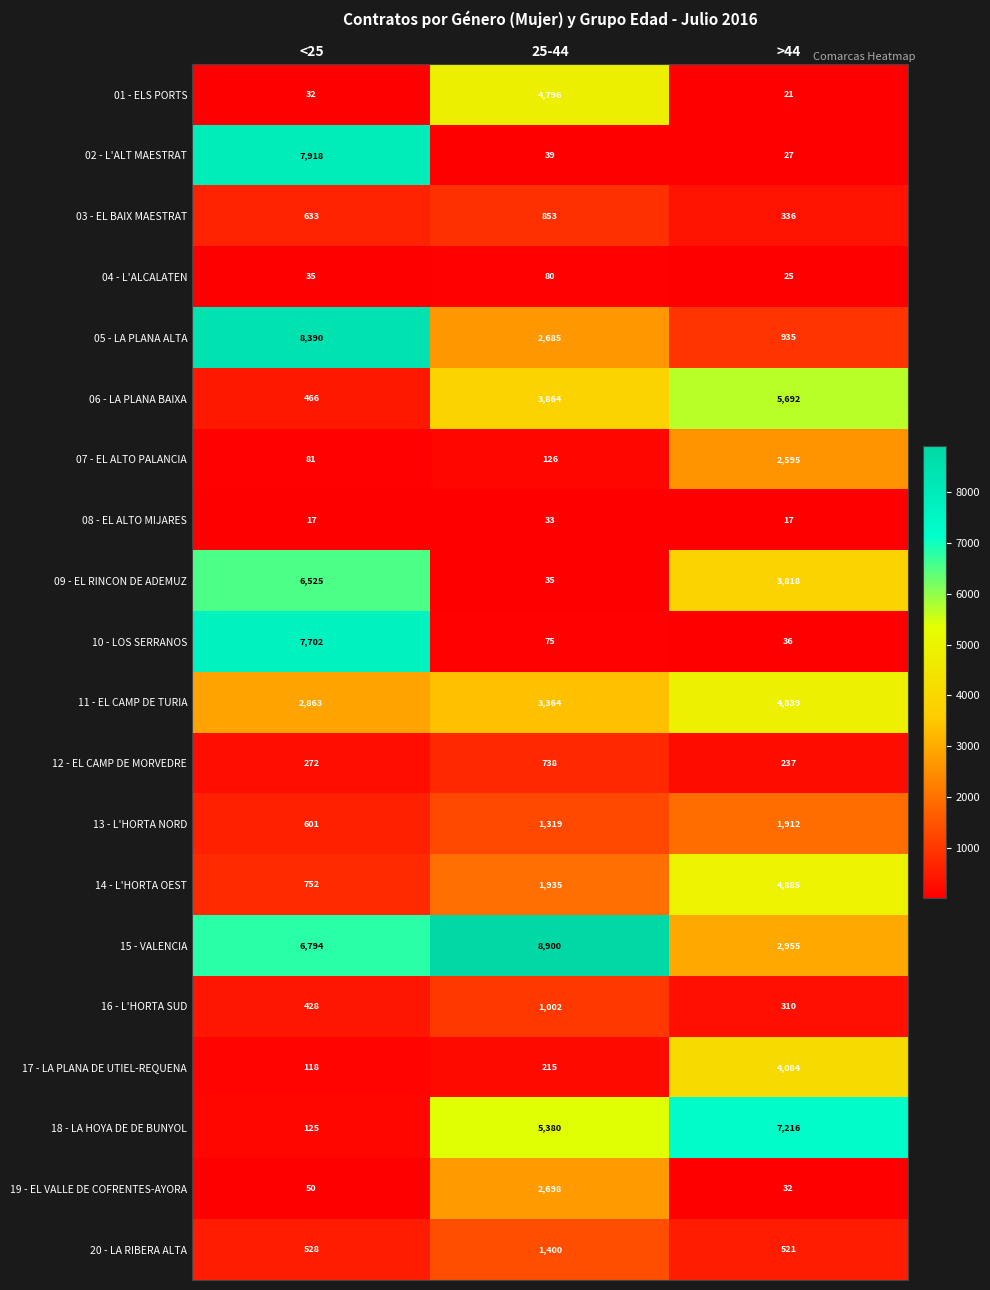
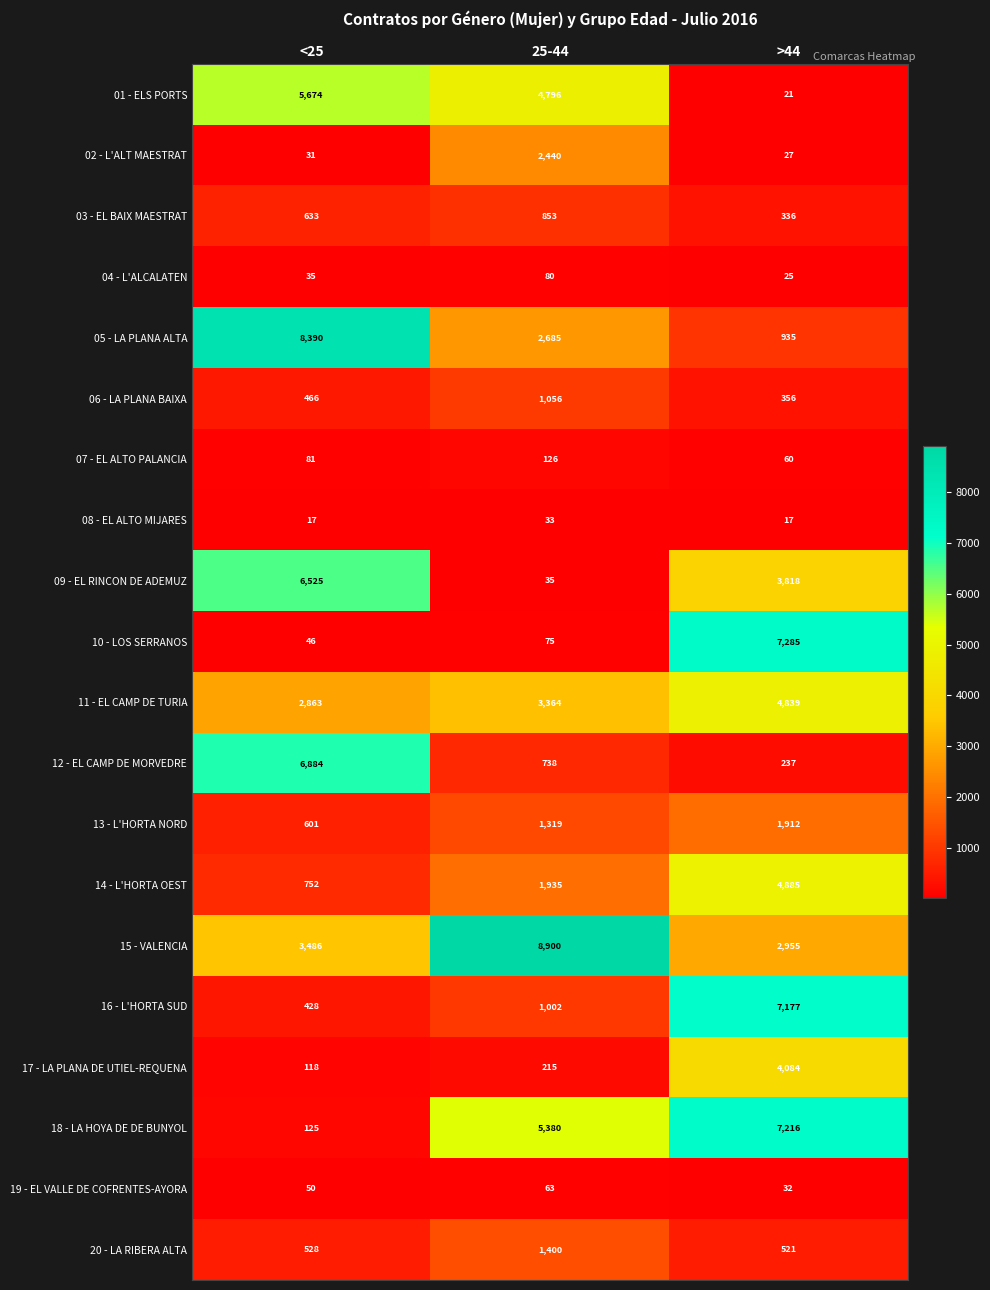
01 - ELS PORTS, <25: 32 -> 5,674
02 - L'ALT MAESTRAT, <25: 7,918 -> 31
02 - L'ALT MAESTRAT, 25-44: 39 -> 2,440
06 - LA PLANA BAIXA, 25-44: 3,864 -> 1,056
06 - LA PLANA BAIXA, >44: 5,692 -> 356
07 - EL ALTO PALANCIA, >44: 2,595 -> 60
10 - LOS SERRANOS, <25: 7,702 -> 46
10 - LOS SERRANOS, >44: 36 -> 7,285
12 - EL CAMP DE MORVEDRE, <25: 272 -> 6,884
15 - VALENCIA, <25: 6,794 -> 3,486
16 - L'HORTA SUD, >44: 310 -> 7,177
19 - EL VALLE DE COFRENTES-AYORA, 25-44: 2,698 -> 63
